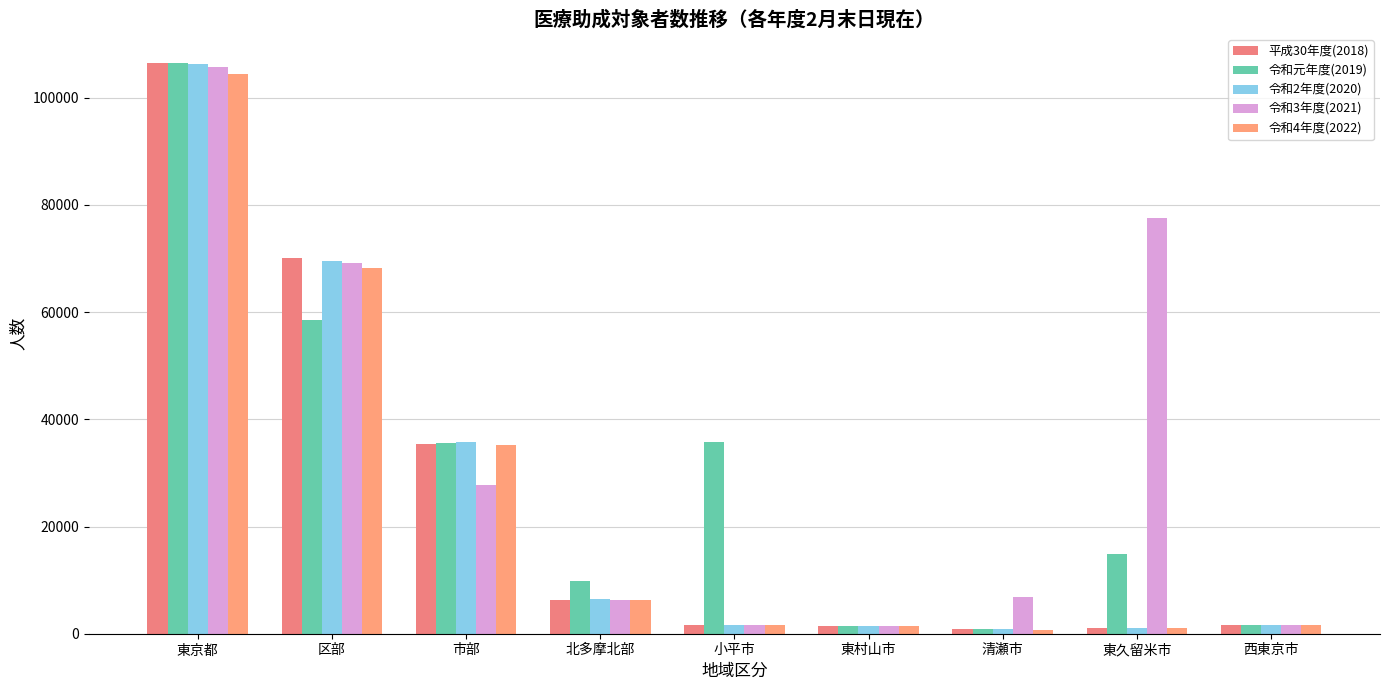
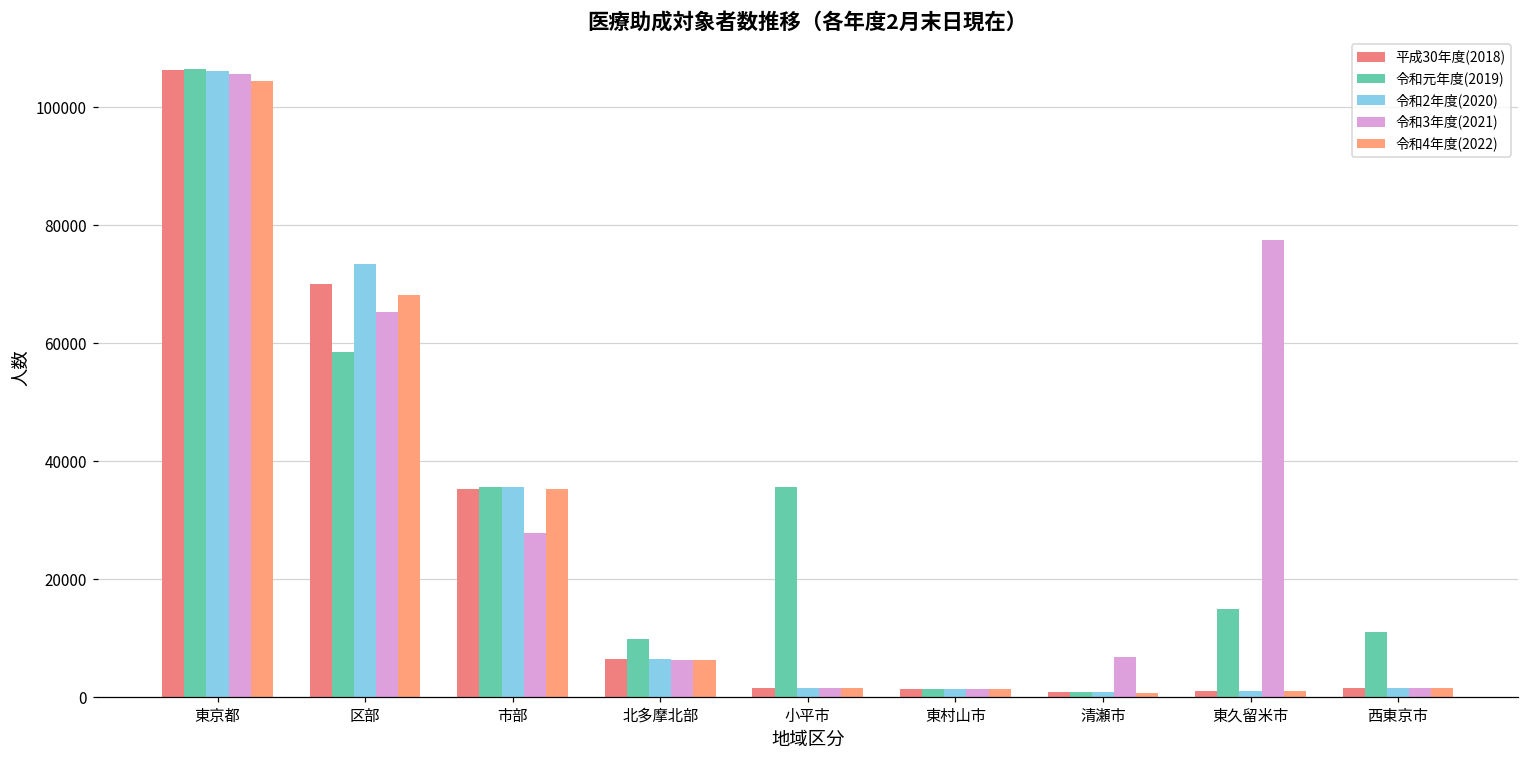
令和2年度(2020), 区部: 70000 -> 73000
令和3年度(2021), 区部: 69000 -> 65000
令和元年度(2019), 西東京市: 2000 -> 11000
